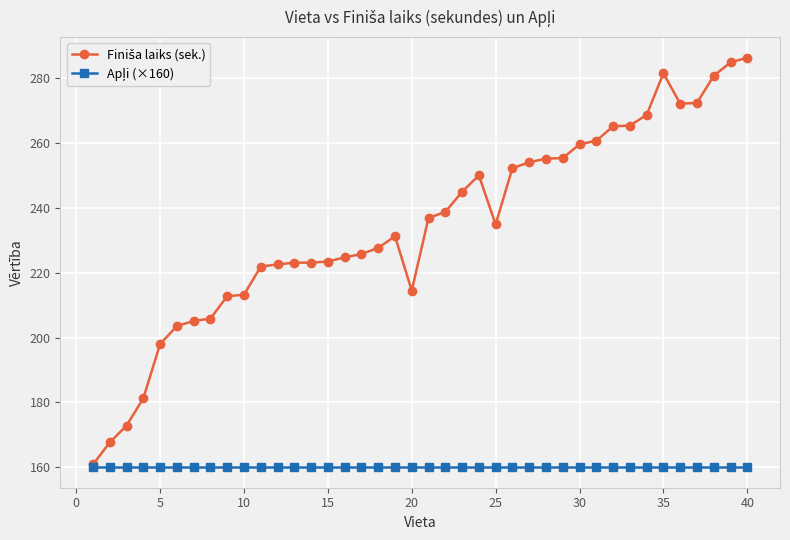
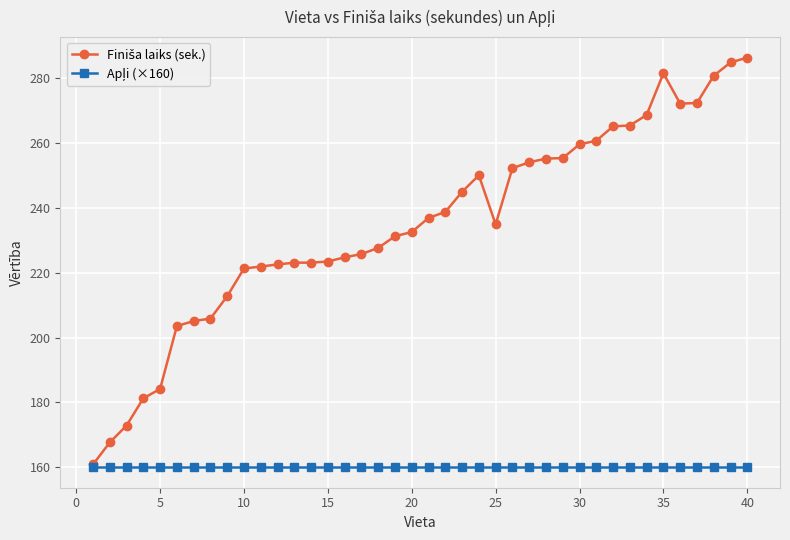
Finiša laiks (sek.), 5: 198 -> 184
Finiša laiks (sek.), 10: 213 -> 221
Finiša laiks (sek.), 20: 214 -> 233
